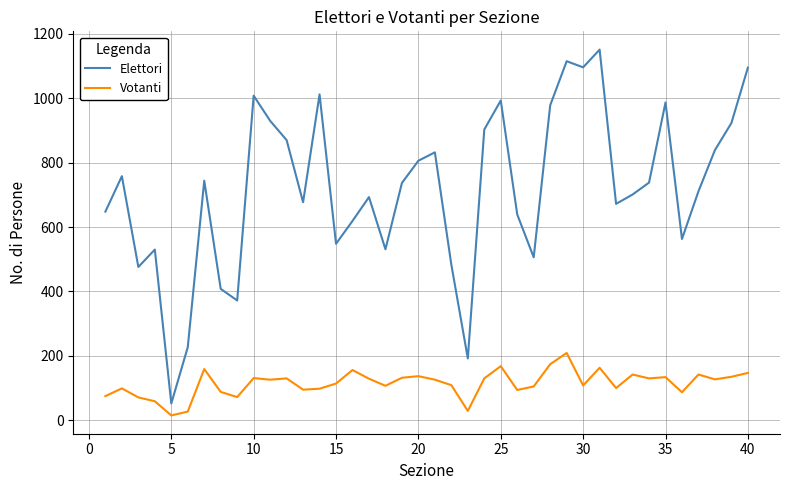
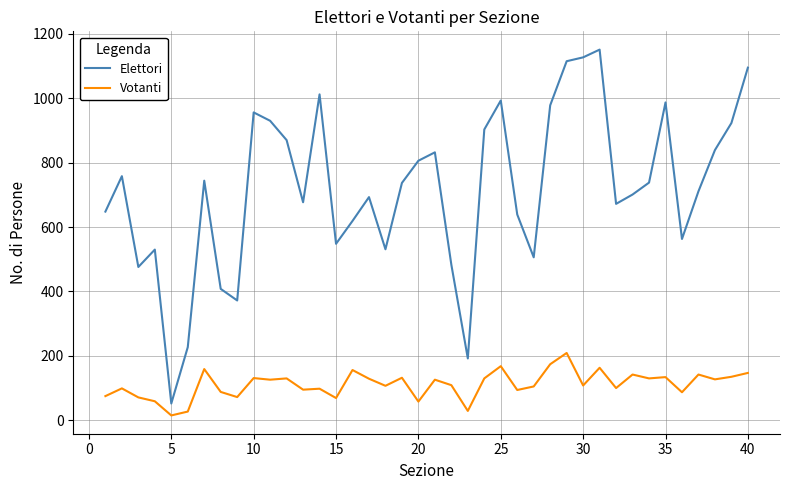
Elettori, 10: 1010 -> 960
Votanti, 15: 110 -> 70
Votanti, 20: 140 -> 60
Elettori, 30: 1100 -> 1130
